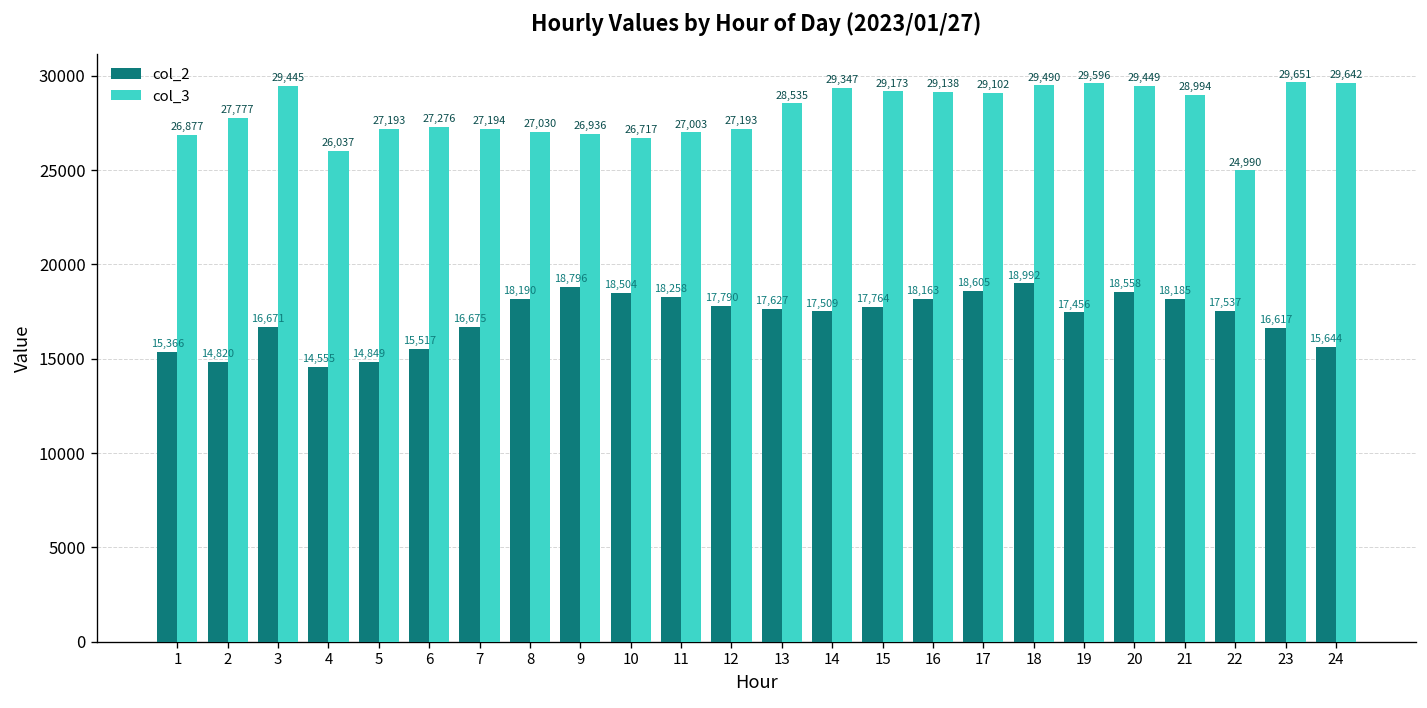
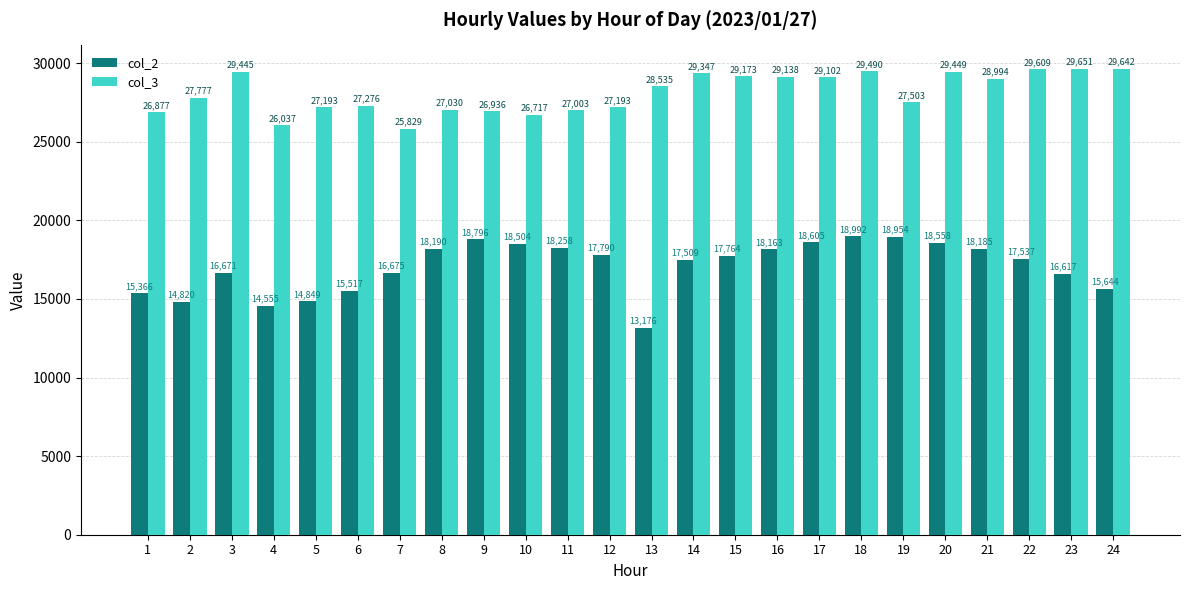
col_3, 7: 27,194 -> 25,829
col_2, 13: 17,627 -> 13,176
col_2, 19: 17,456 -> 18,954
col_3, 19: 29,596 -> 27,503
col_3, 22: 24,990 -> 29,609
